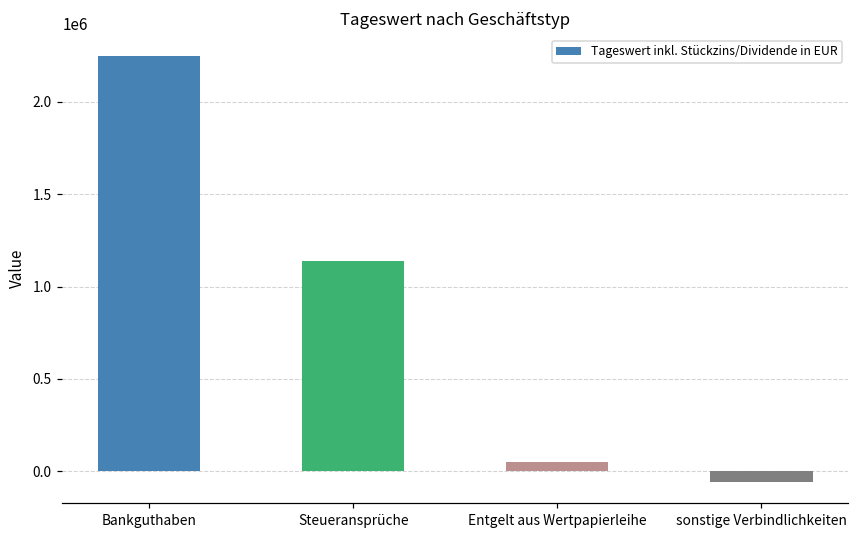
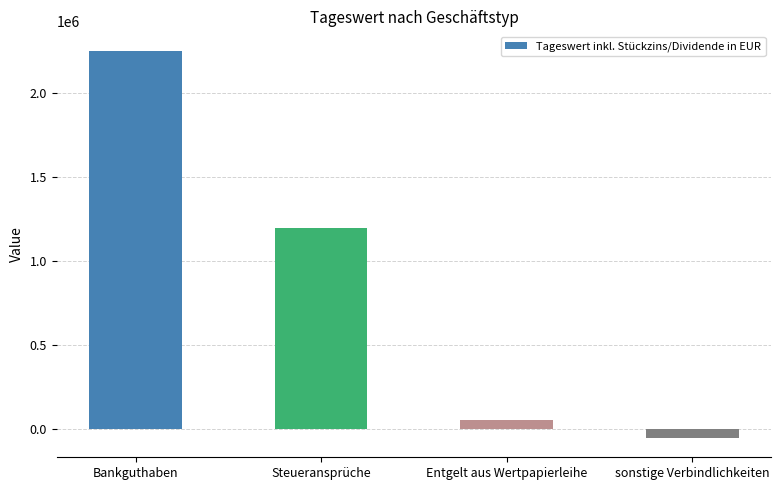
Steueransprüche: 1140000 -> 1190000
